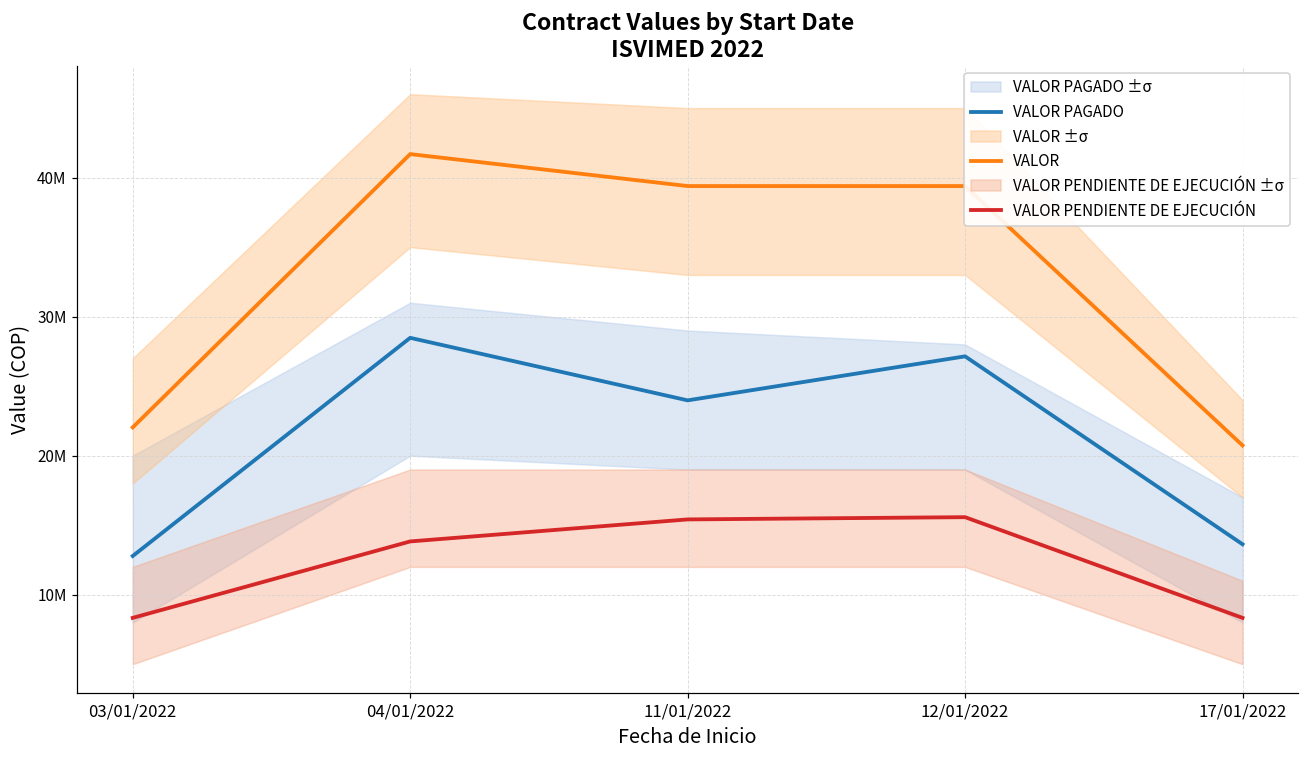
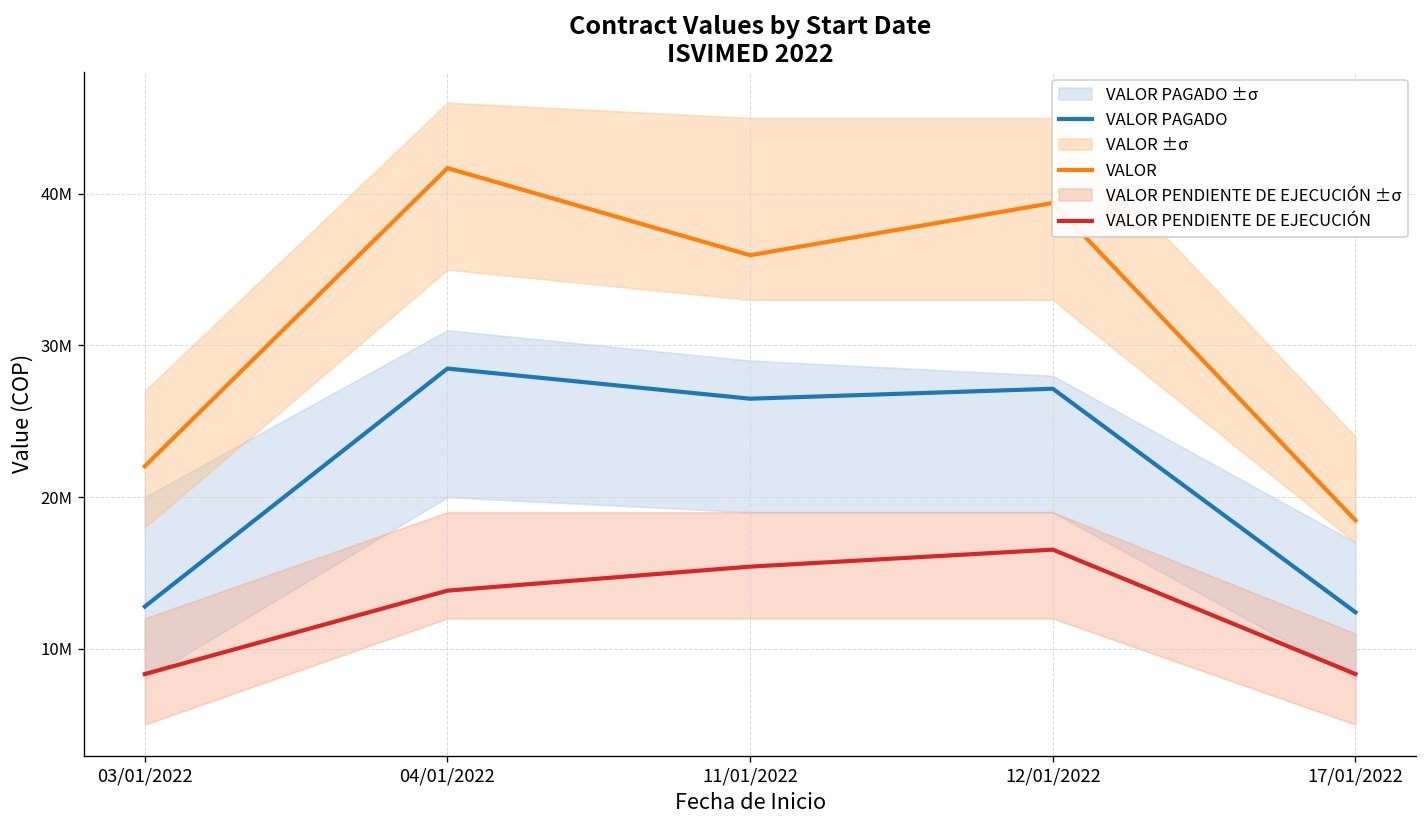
VALOR PAGADO, 11/01/2022: 24000000 -> 26500000
VALOR, 11/01/2022: 39400000 -> 35900000
VALOR PENDIENTE DE EJECUCIÓN, 12/01/2022: 15600000 -> 16500000
VALOR PAGADO, 17/01/2022: 13600000 -> 12400000
VALOR, 17/01/2022: 20700000 -> 18500000
